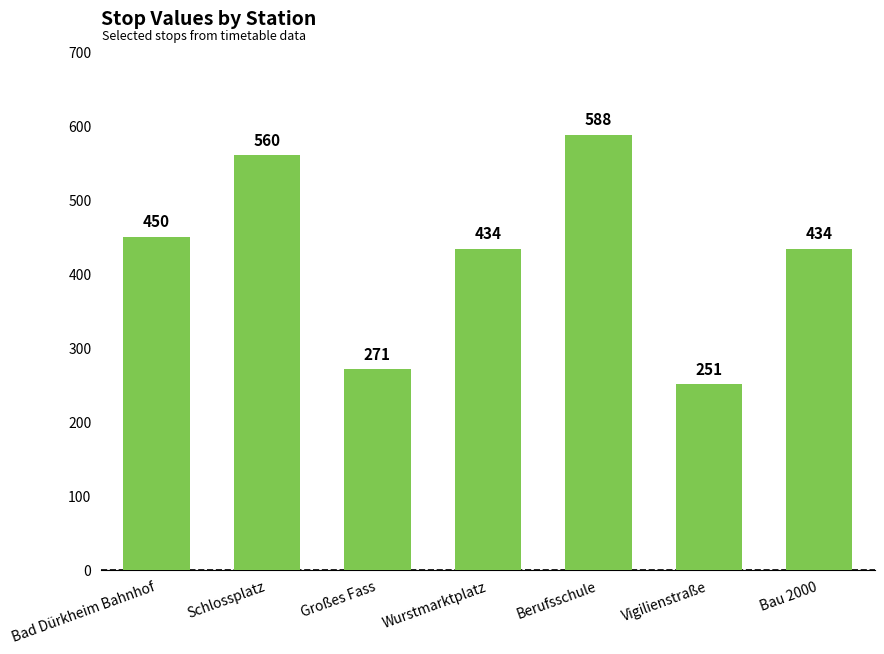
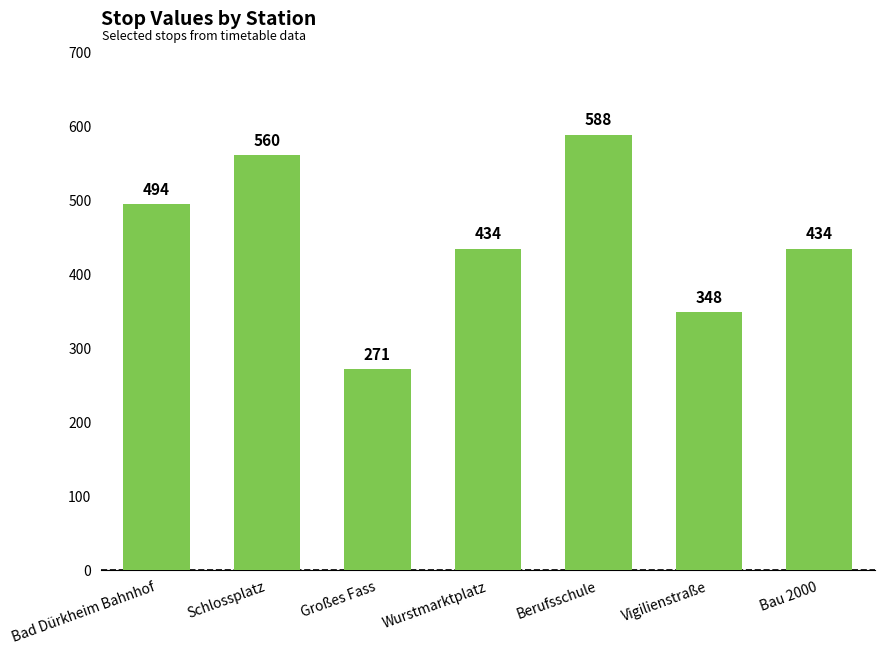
Bad Dürkheim Bahnhof: 450 -> 494
Vigilienstraße: 251 -> 348
